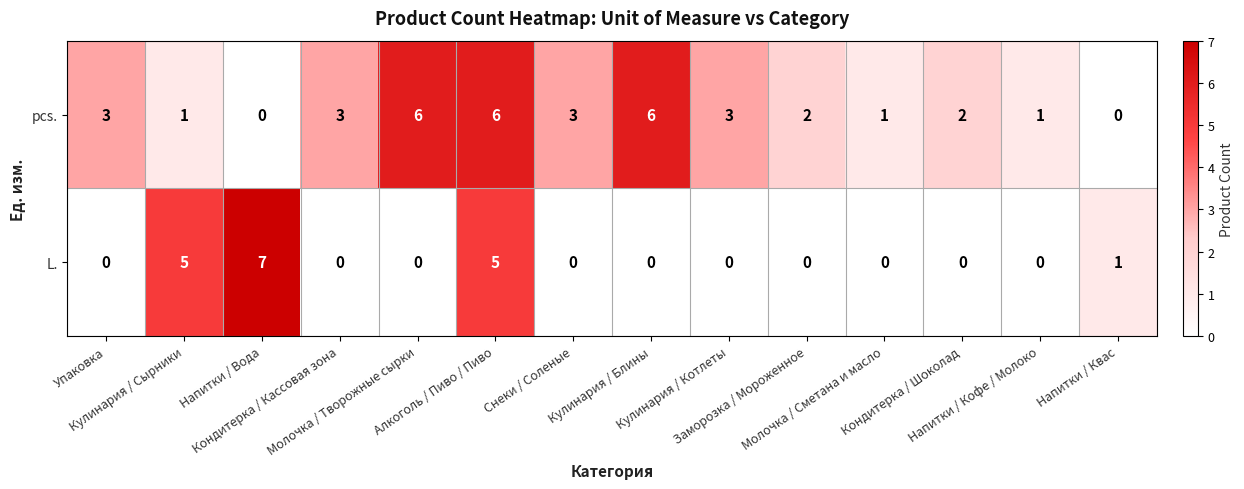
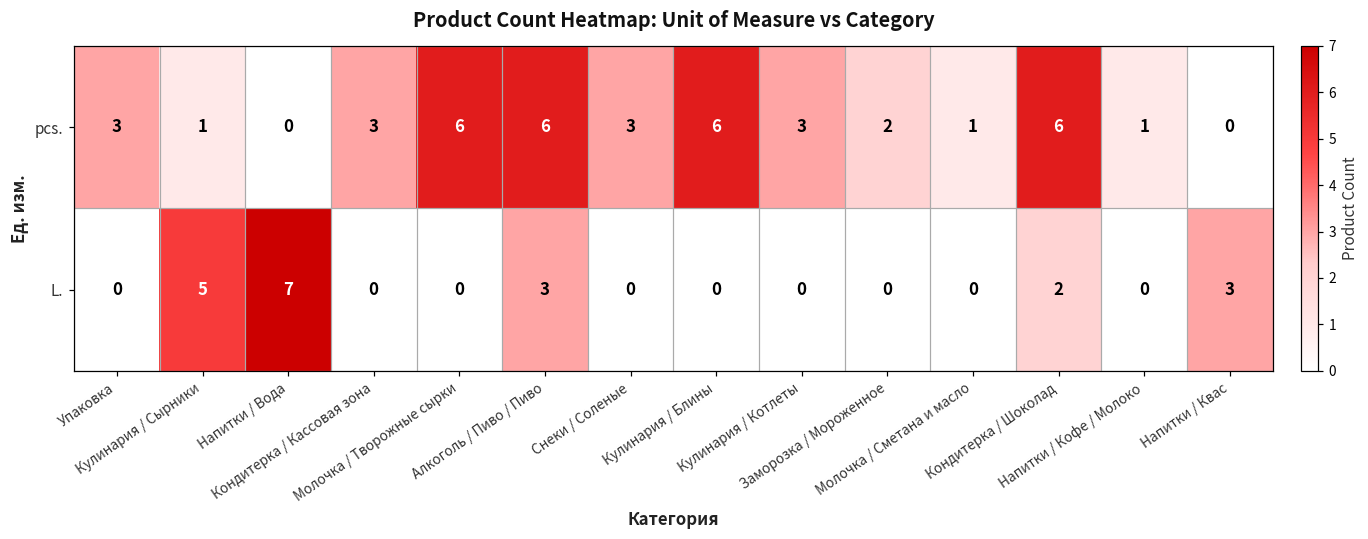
pcs., Кондитерка / Шоколад: 2 -> 6
L., Алкоголь / Пиво / Пиво: 5 -> 3
L., Кондитерка / Шоколад: 0 -> 2
L., Напитки / Квас: 1 -> 3
